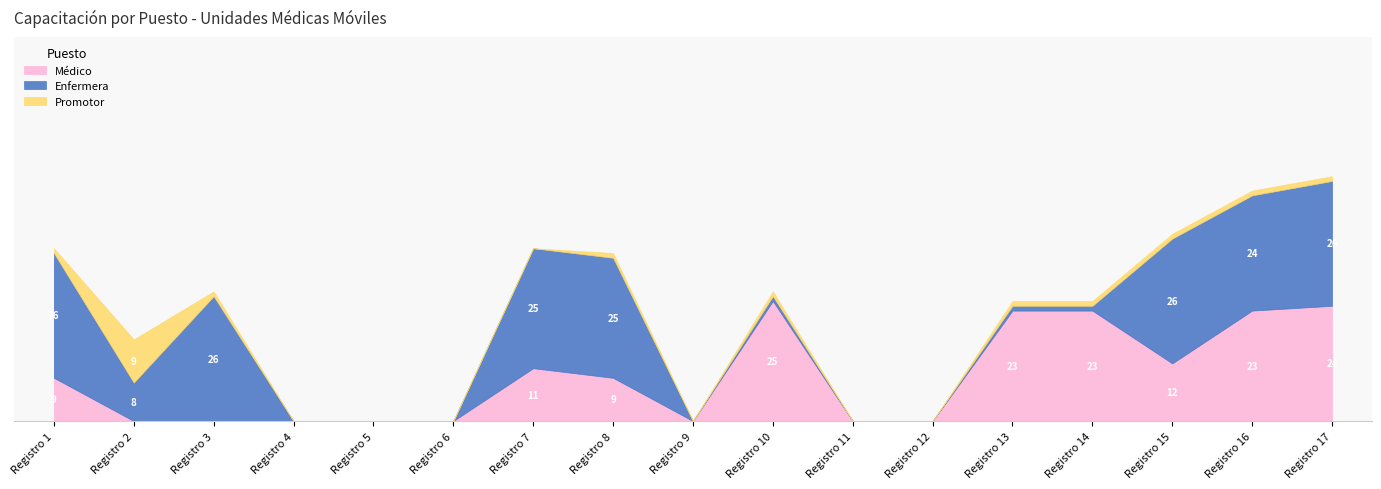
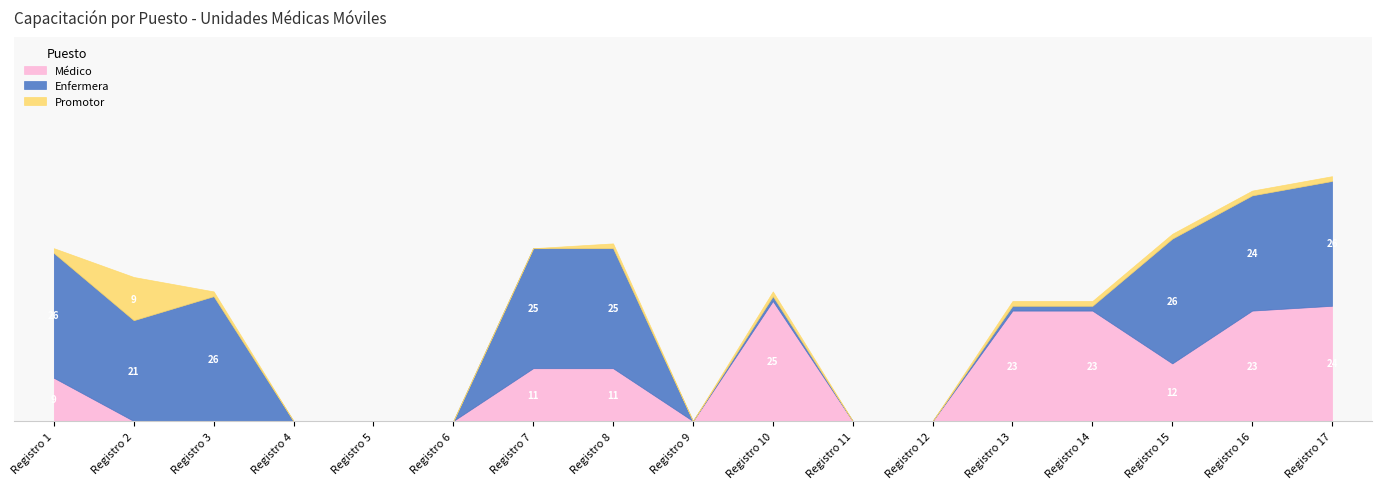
Enfermera, Registro 2: 8 -> 21
Médico, Registro 8: 9 -> 11
